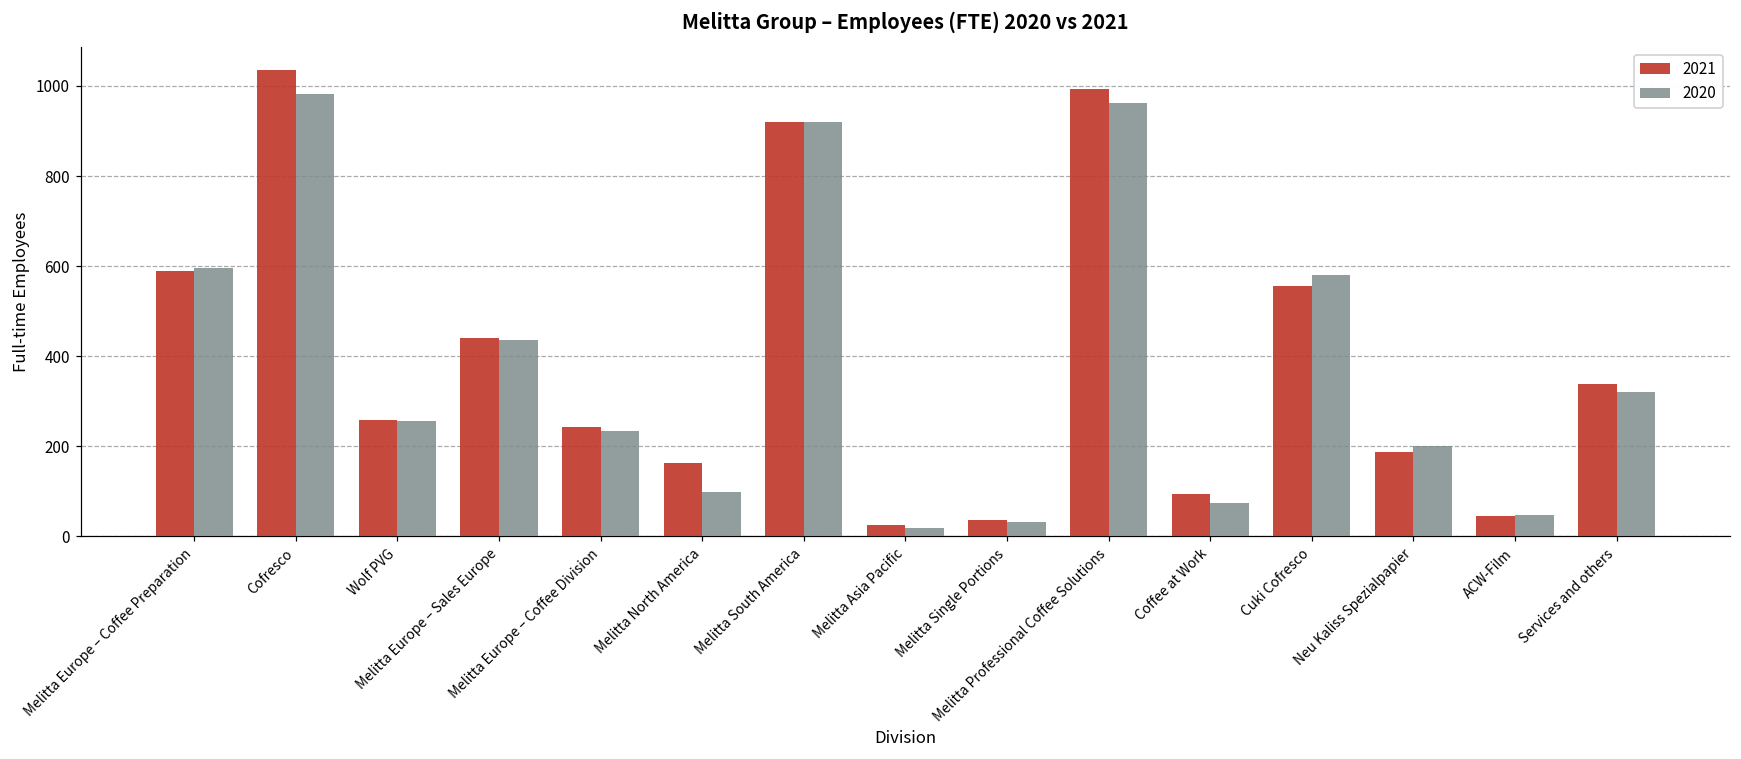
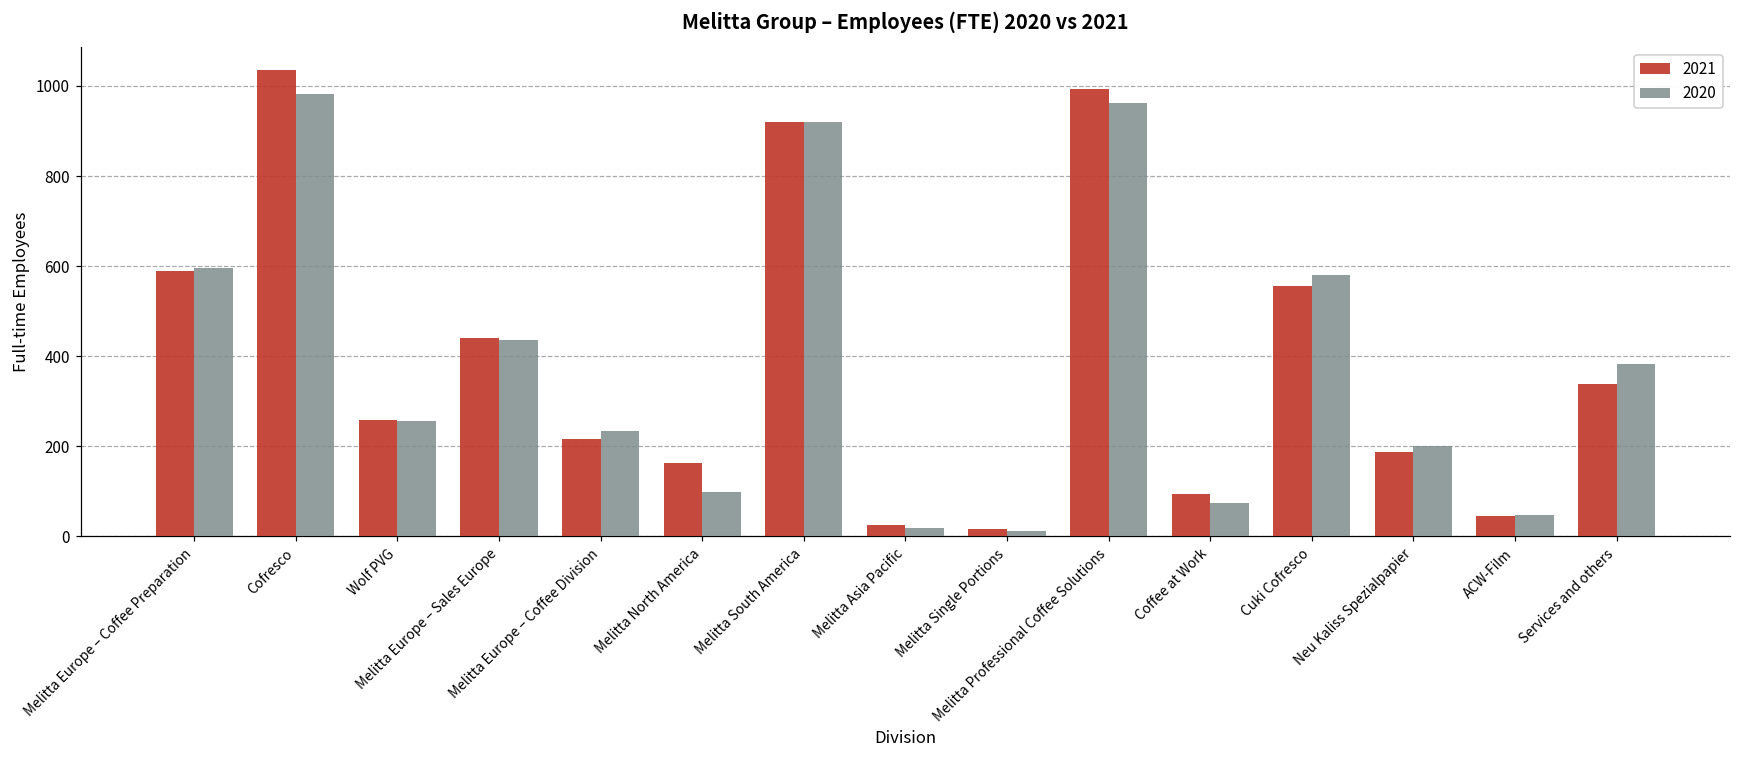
2021, Melitta Europe – Coffee Division: 240 -> 220
2021, Melitta Single Portions: 40 -> 20
2020, Melitta Single Portions: 30 -> 10
2020, Services and others: 320 -> 380
